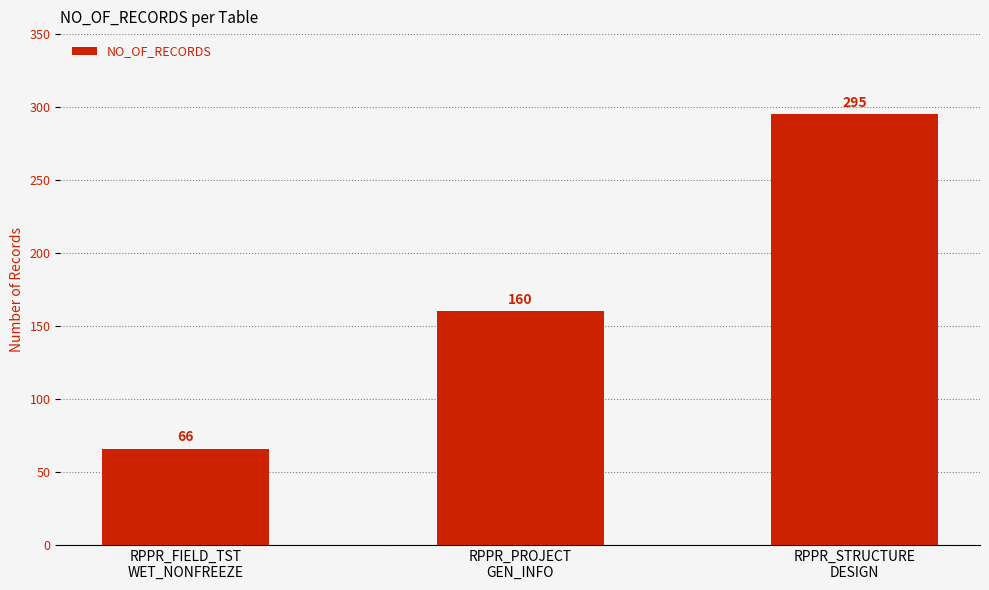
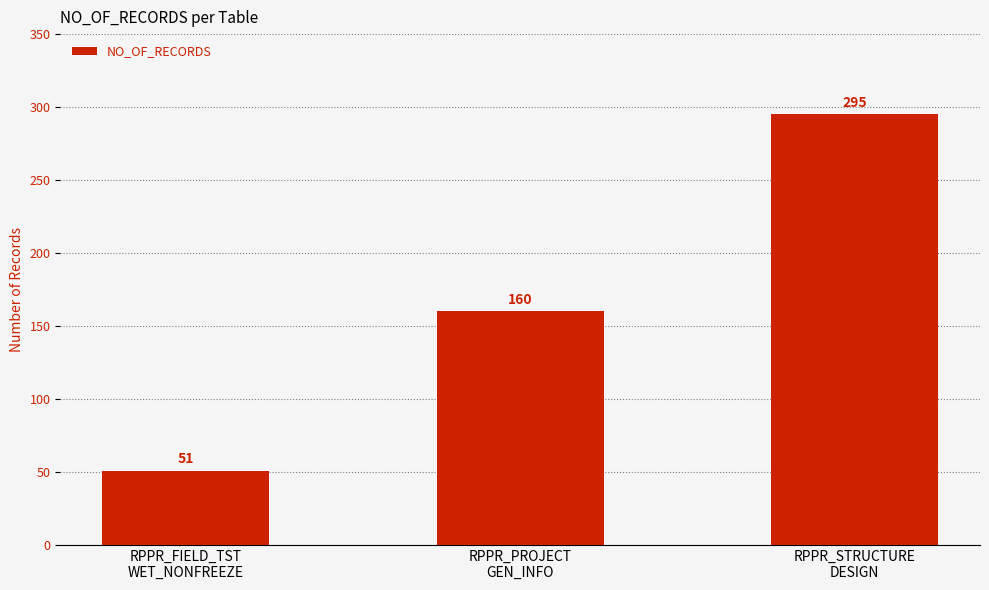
RPPR_FIELD_TST WET_NONFREEZE: 66 -> 51
